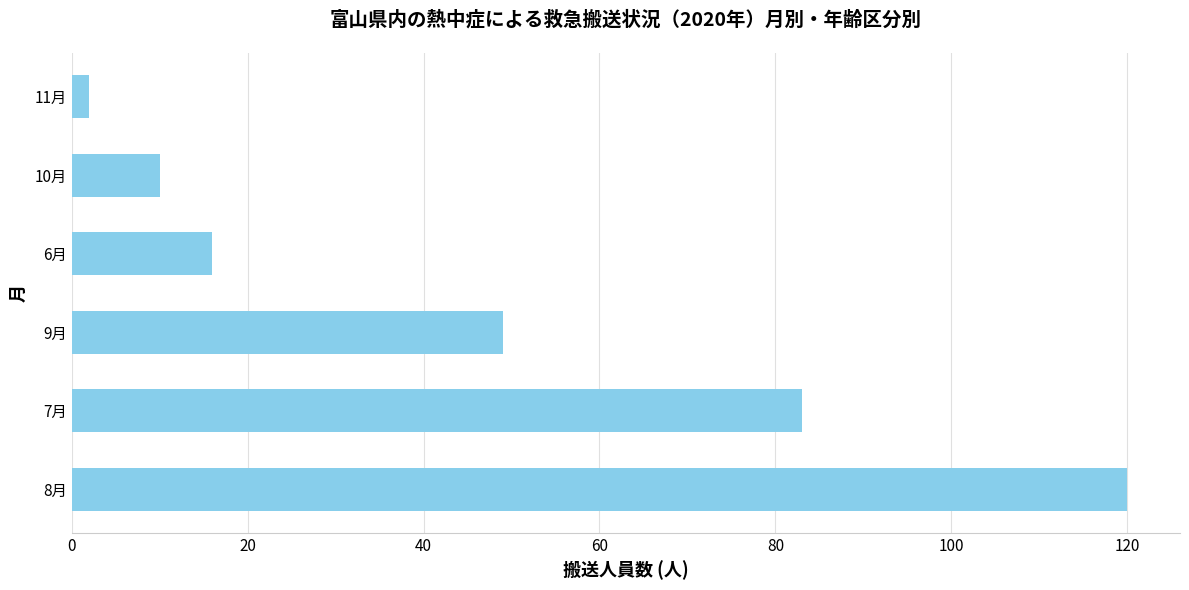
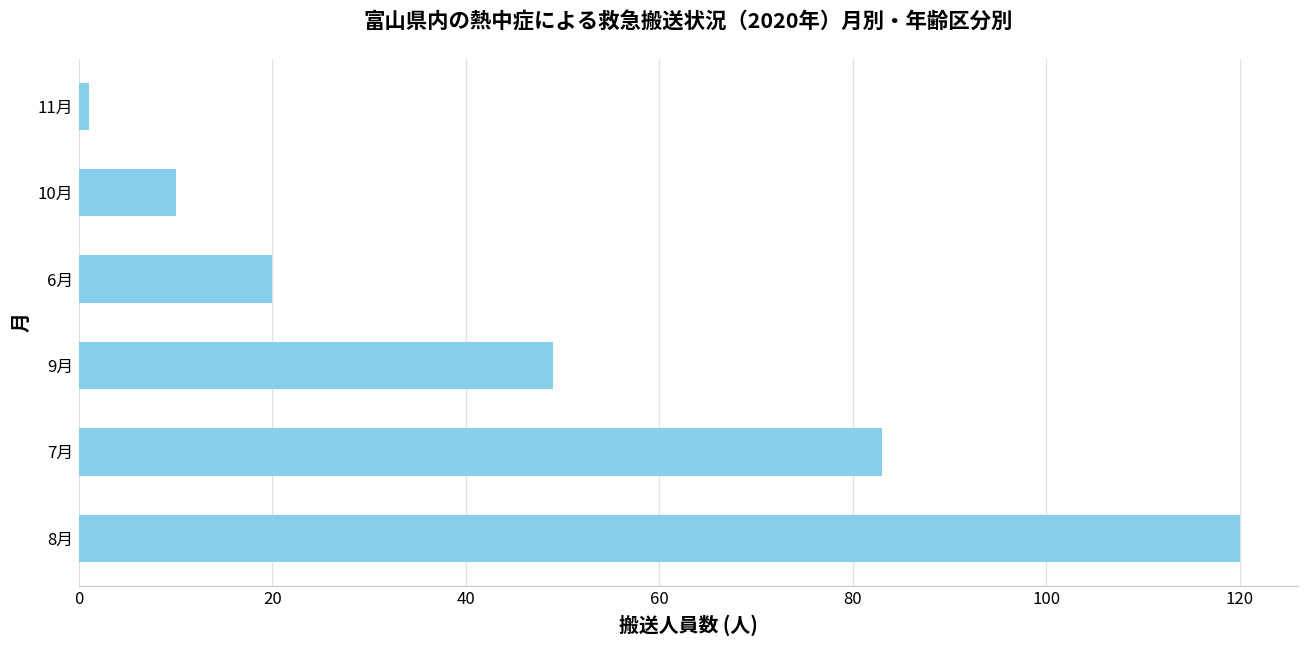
11月: 2 -> 1
6月: 16 -> 20
